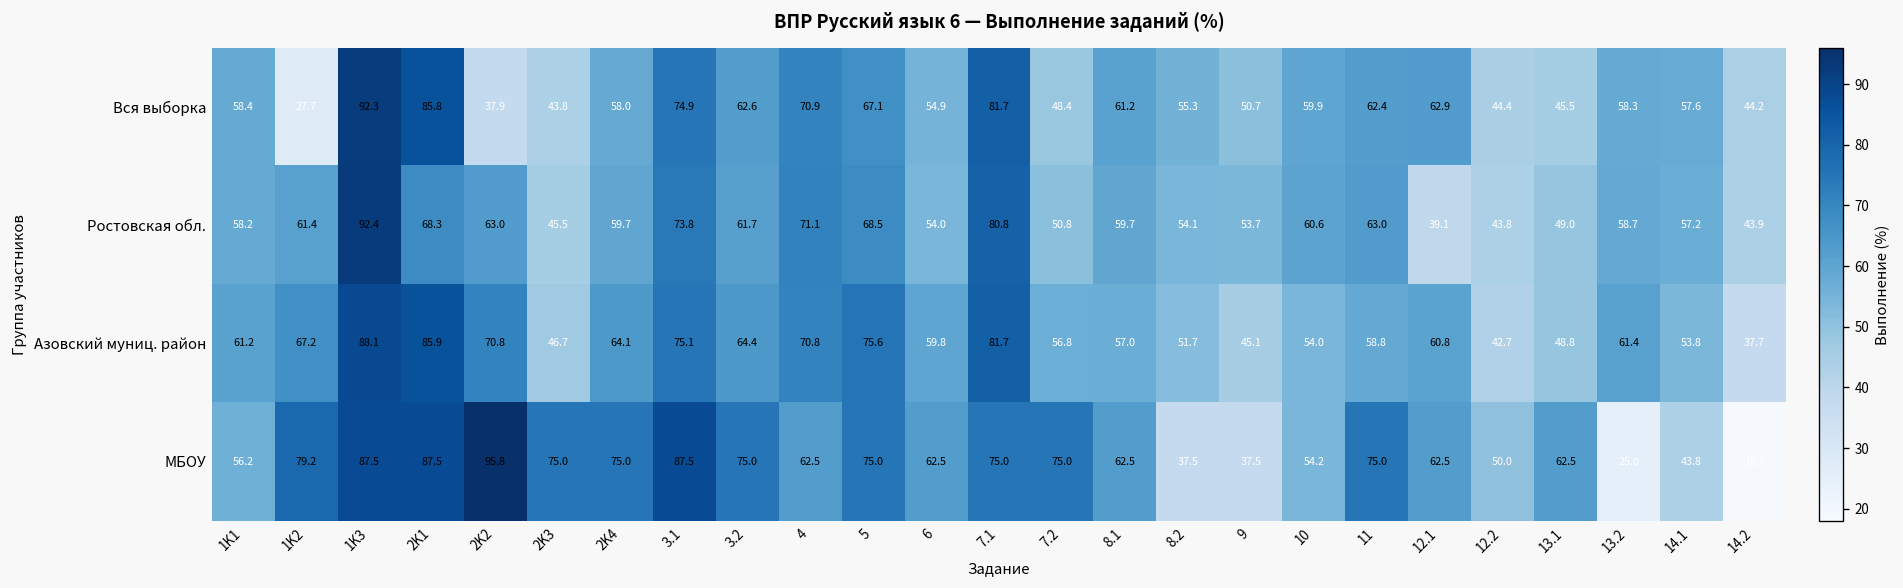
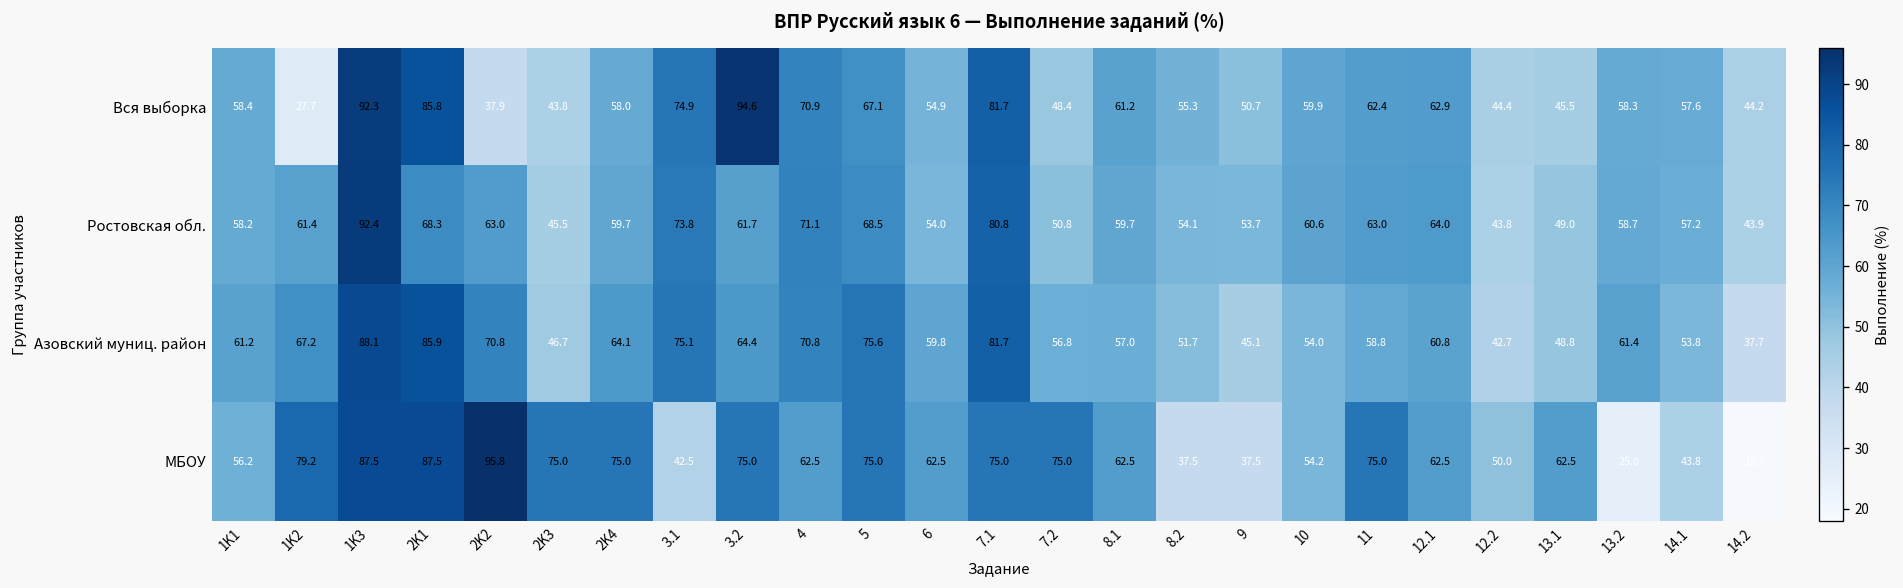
Вся выборка, 3.2: 62.6 -> 94.6
Ростовская обл., 12.1: 39.1 -> 64.0
МБОУ, 3.1: 87.5 -> 42.5
